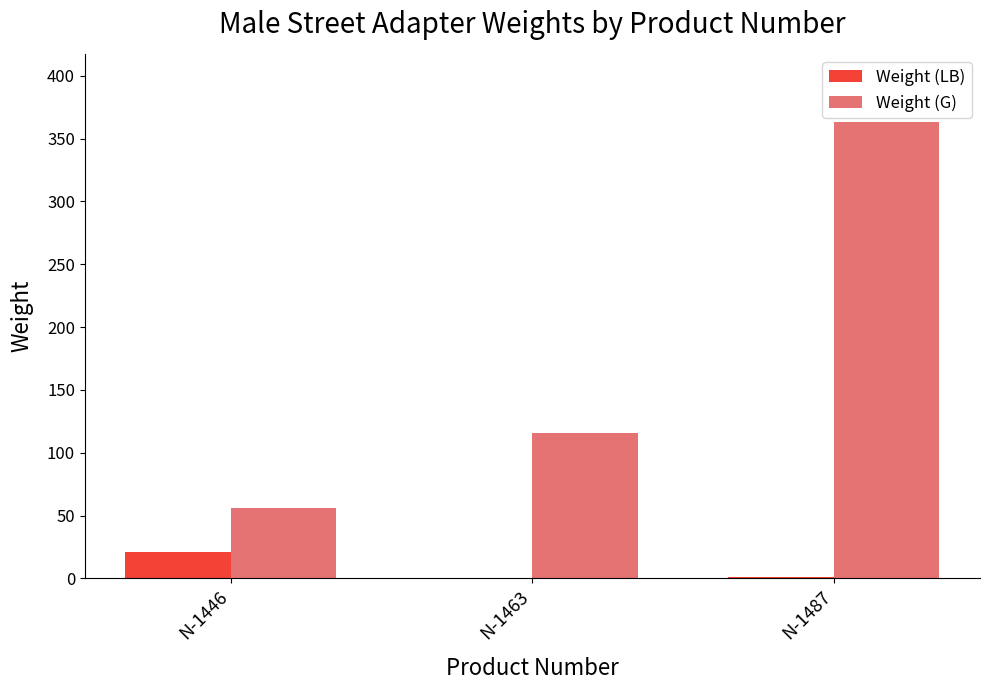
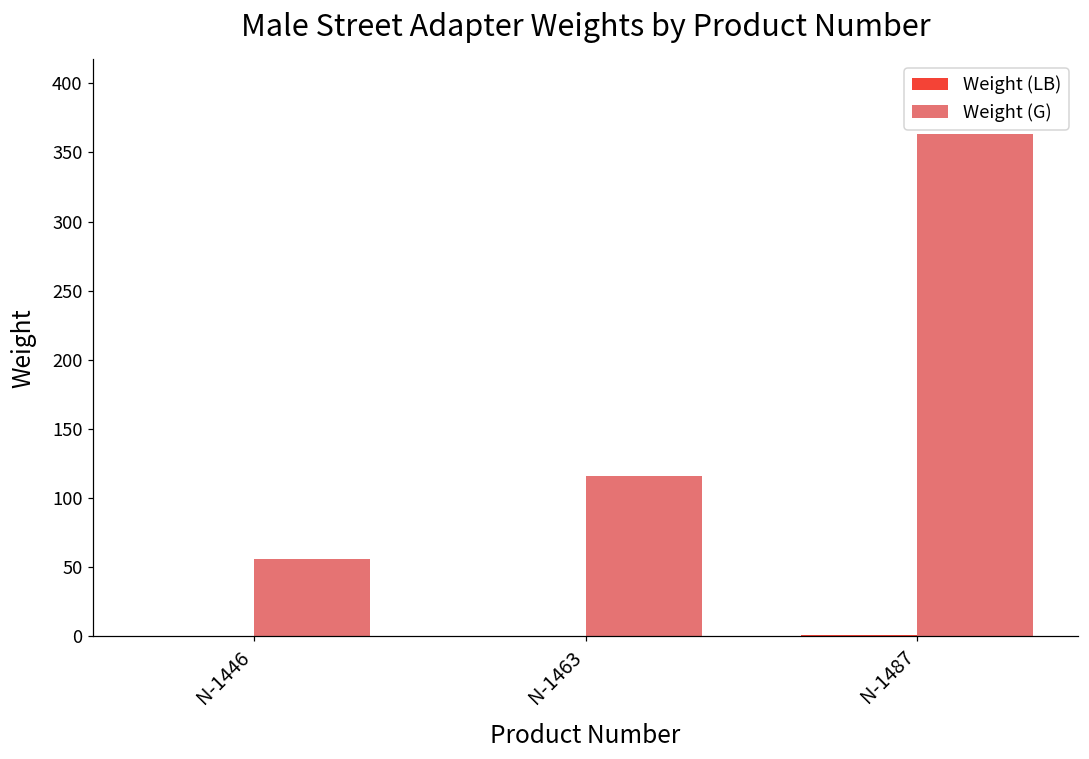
Weight (LB), N-1446: 21 -> 0
